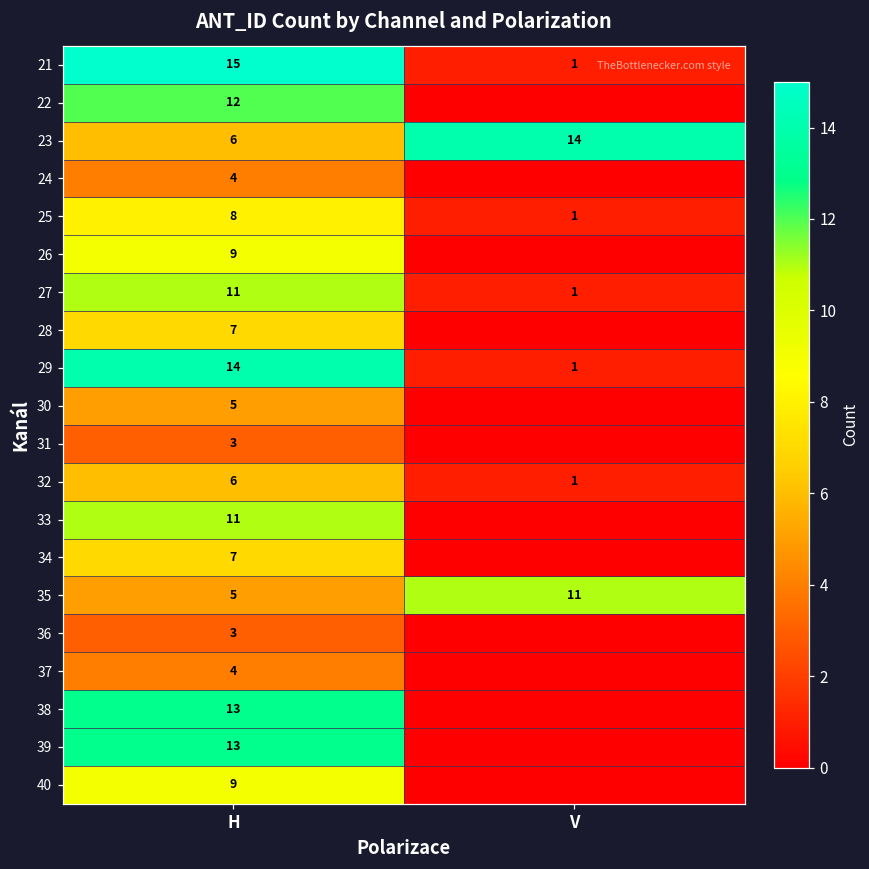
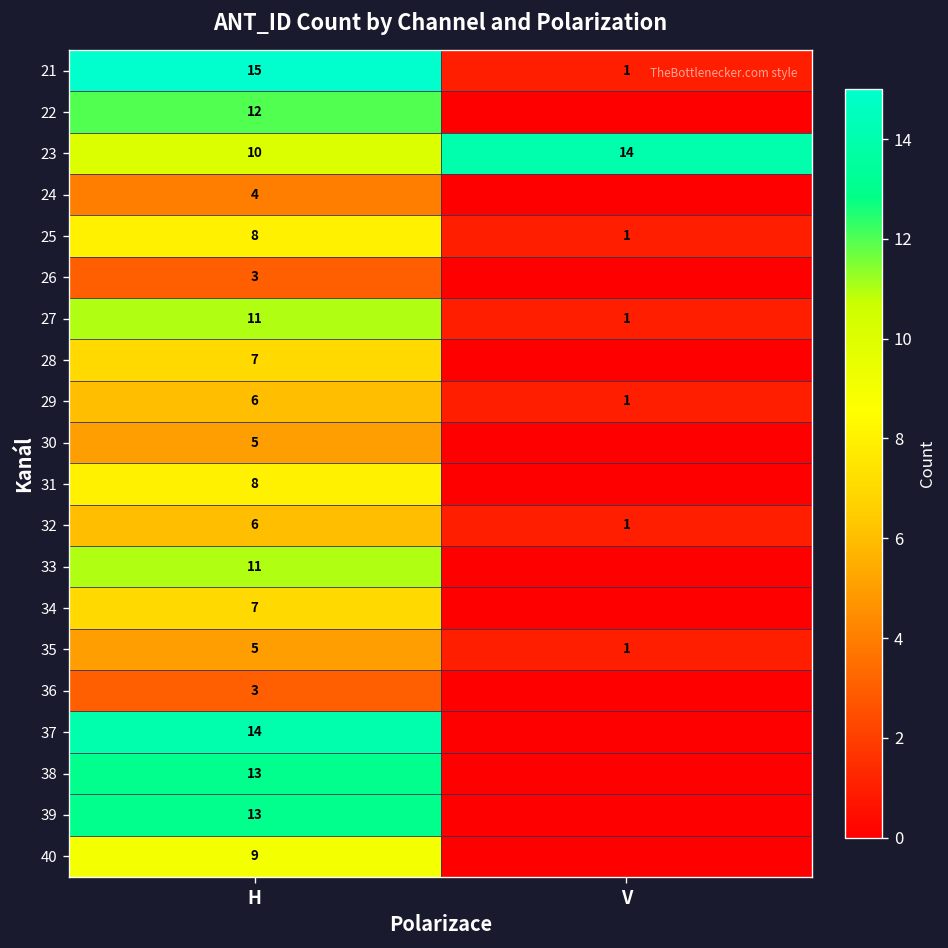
23, H: 6 -> 10
26, H: 9 -> 3
29, H: 14 -> 6
31, H: 3 -> 8
35, V: 11 -> 1
37, H: 4 -> 14
